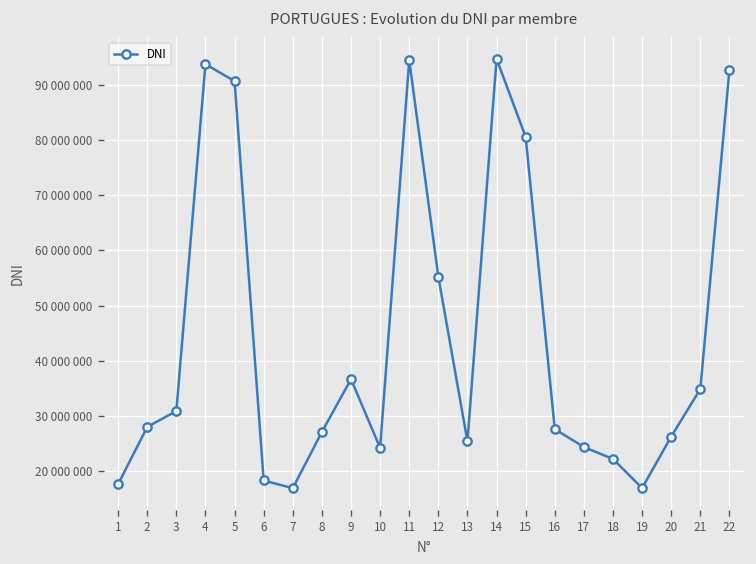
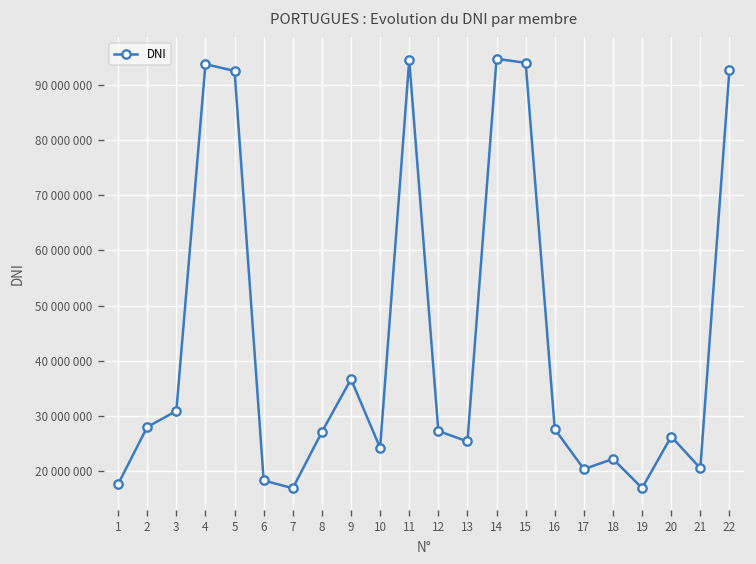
5: 91000000 -> 93000000
12: 55000000 -> 27000000
15: 81000000 -> 94000000
17: 24000000 -> 20000000
21: 35000000 -> 21000000
